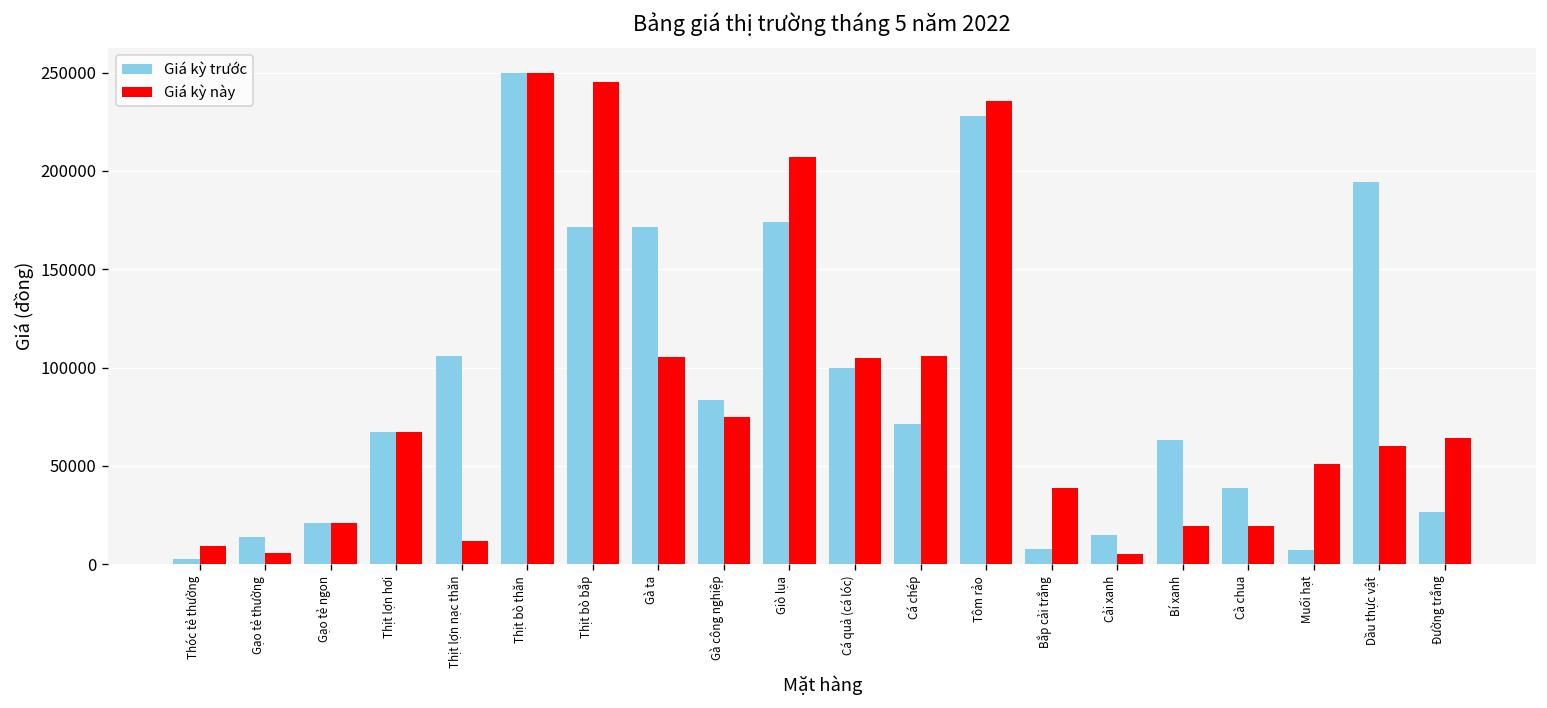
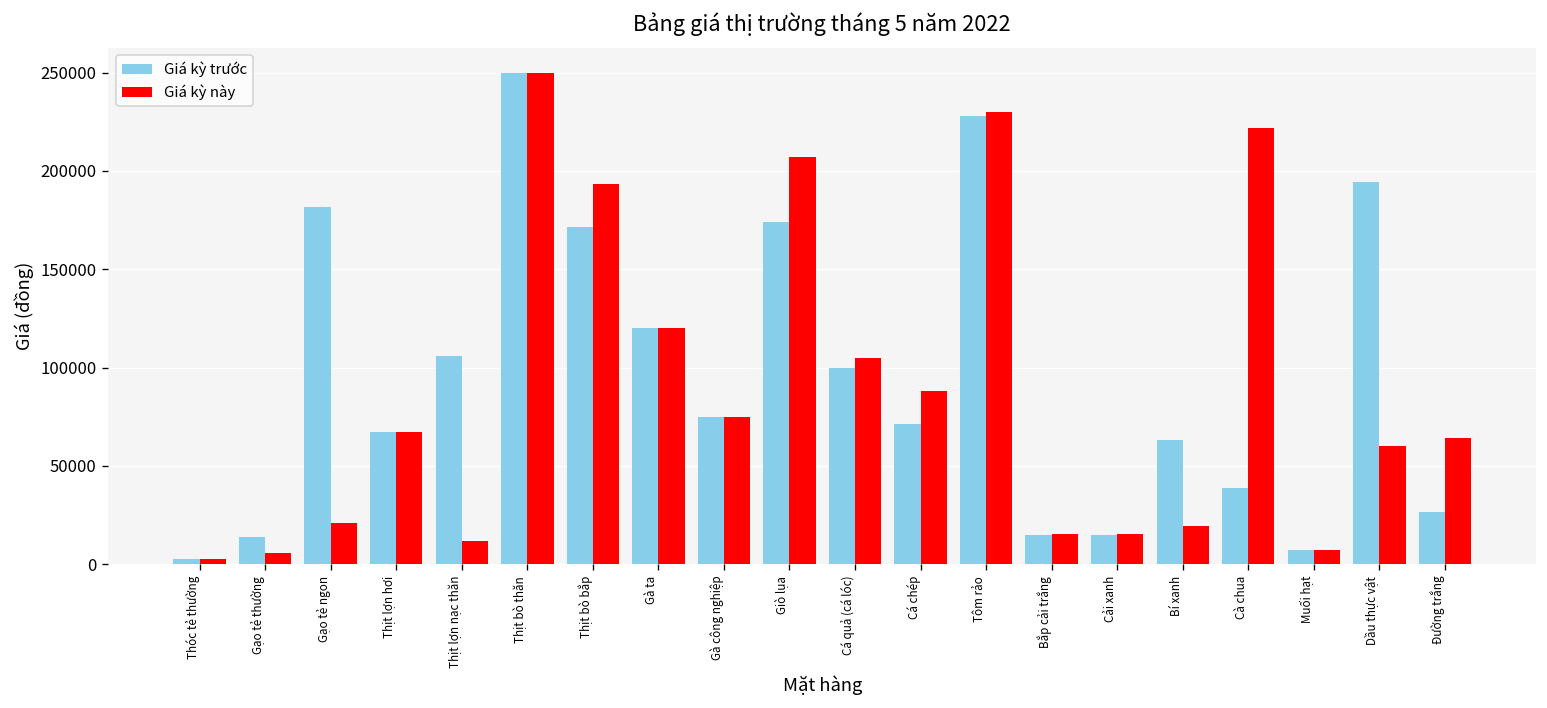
Giá kỳ này, Thóc tẻ thường: 9000 -> 3000
Giá kỳ trước, Gạo tẻ ngon: 21000 -> 182000
Giá kỳ này, Thịt bò bắp: 245000 -> 193000
Giá kỳ trước, Gà ta: 172000 -> 120000
Giá kỳ này, Gà ta: 105000 -> 120000
Giá kỳ trước, Gà công nghiệp: 84000 -> 75000
Giá kỳ này, Cá chép: 106000 -> 88000
Giá kỳ này, Tôm rảo: 235000 -> 230000
Giá kỳ trước, Bắp cải trắng: 7000 -> 15000
Giá kỳ này, Bắp cải trắng: 39000 -> 16000
Giá kỳ này, Cải xanh: 5000 -> 16000
Giá kỳ này, Cà chua: 20000 -> 222000
Giá kỳ này, Muối hạt: 51000 -> 7000
